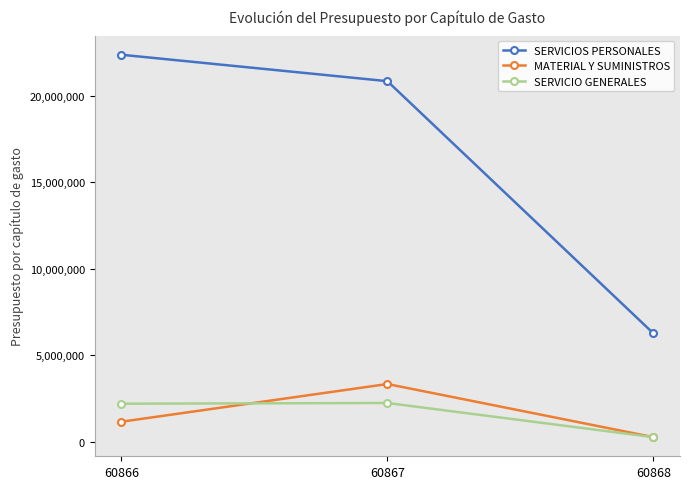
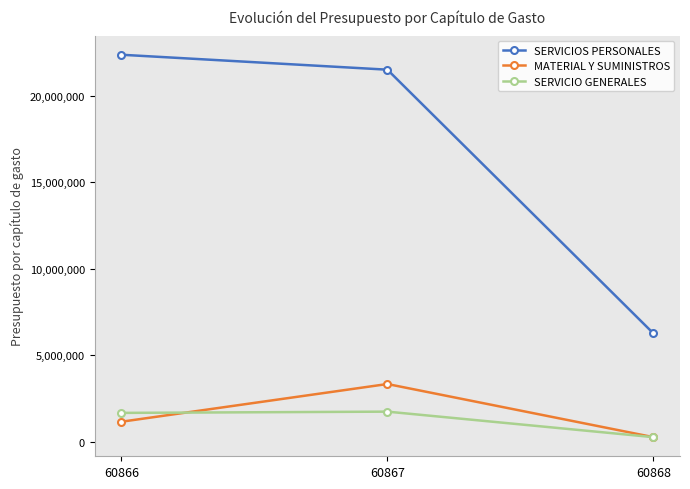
SERVICIO GENERALES, 60866: 2,200,000 -> 1,700,000
SERVICIOS PERSONALES, 60867: 20,800,000 -> 21,500,000
SERVICIO GENERALES, 60867: 2,200,000 -> 1,800,000
